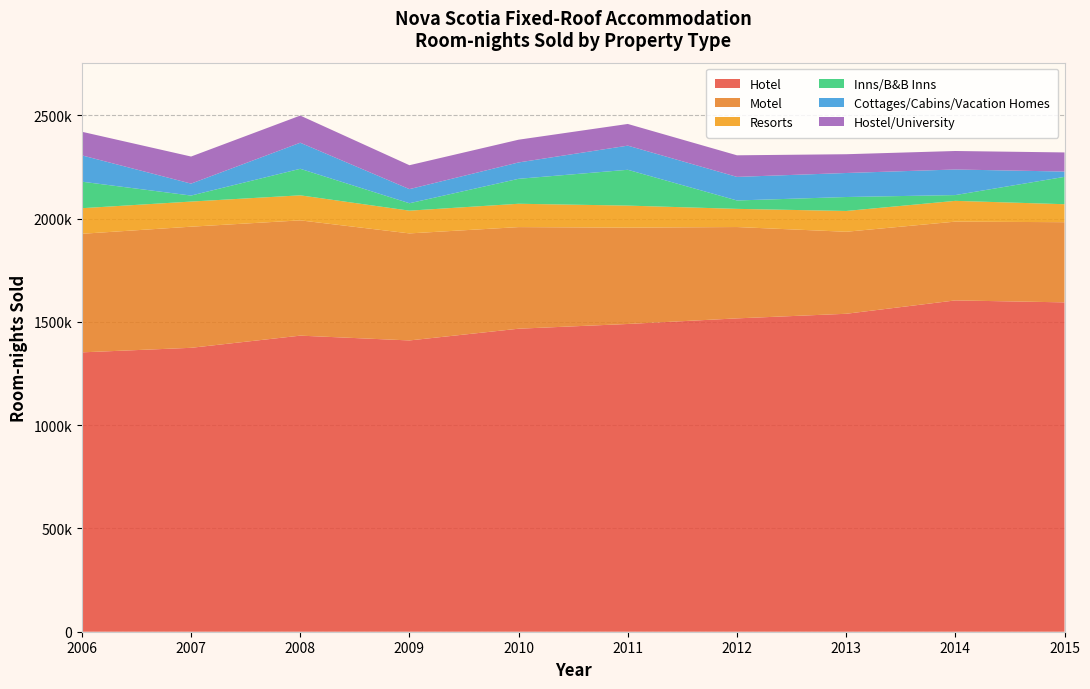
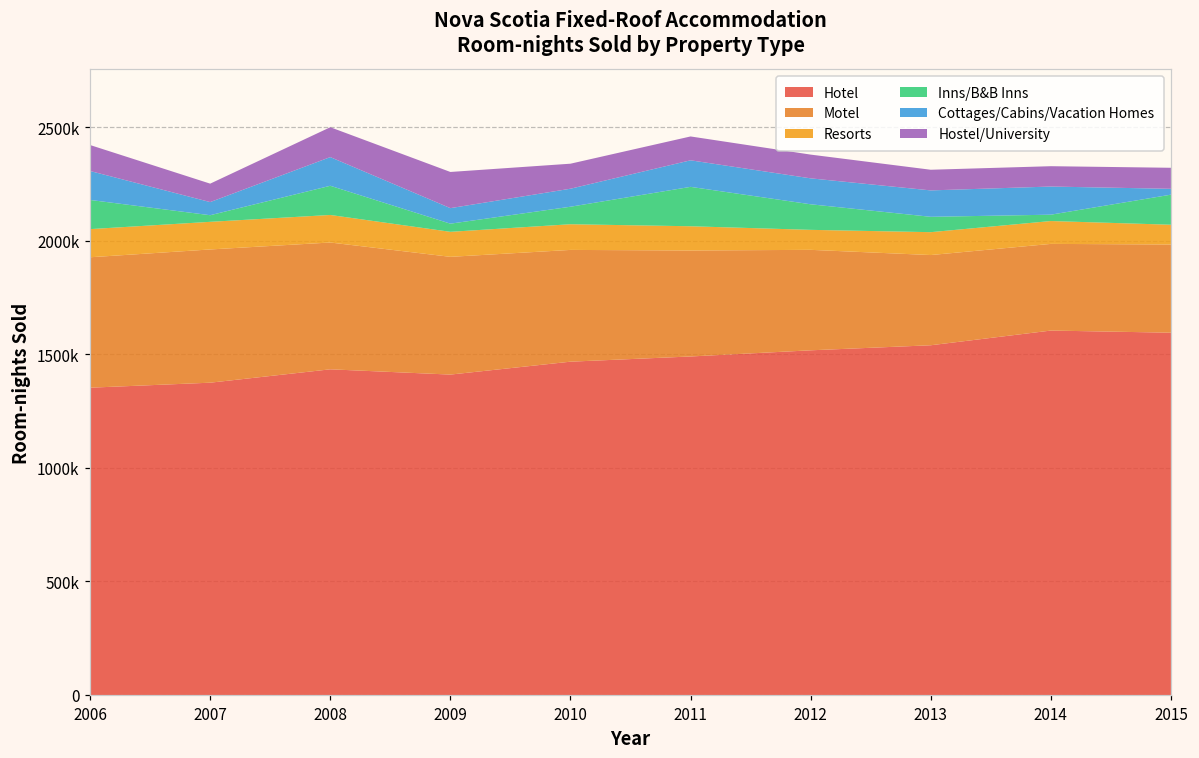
Hostel/University, 2007: 130000 -> 80000
Hostel/University, 2009: 120000 -> 160000
Inns/B&B Inns, 2010: 120000 -> 80000
Inns/B&B Inns, 2012: 40000 -> 110000
